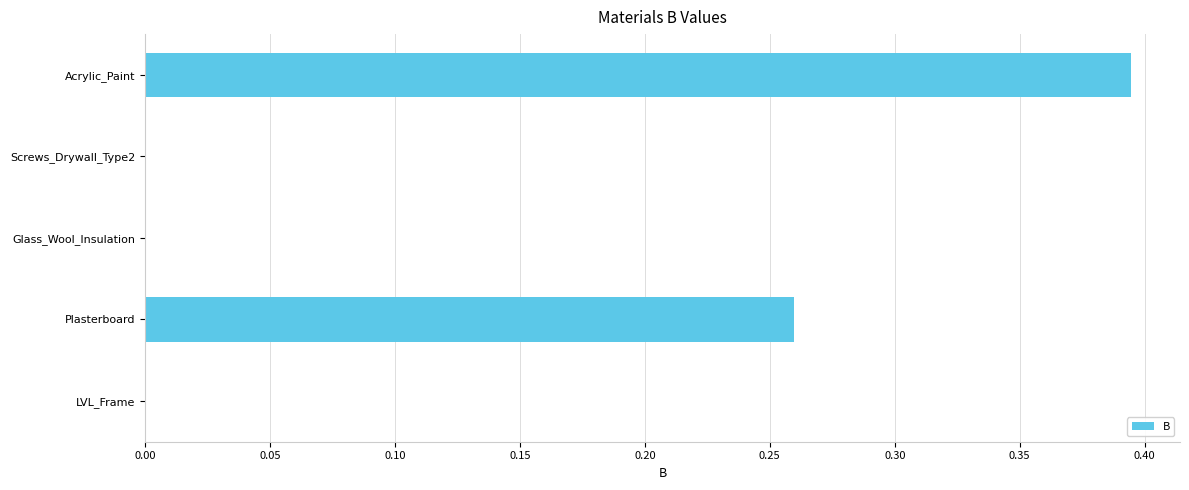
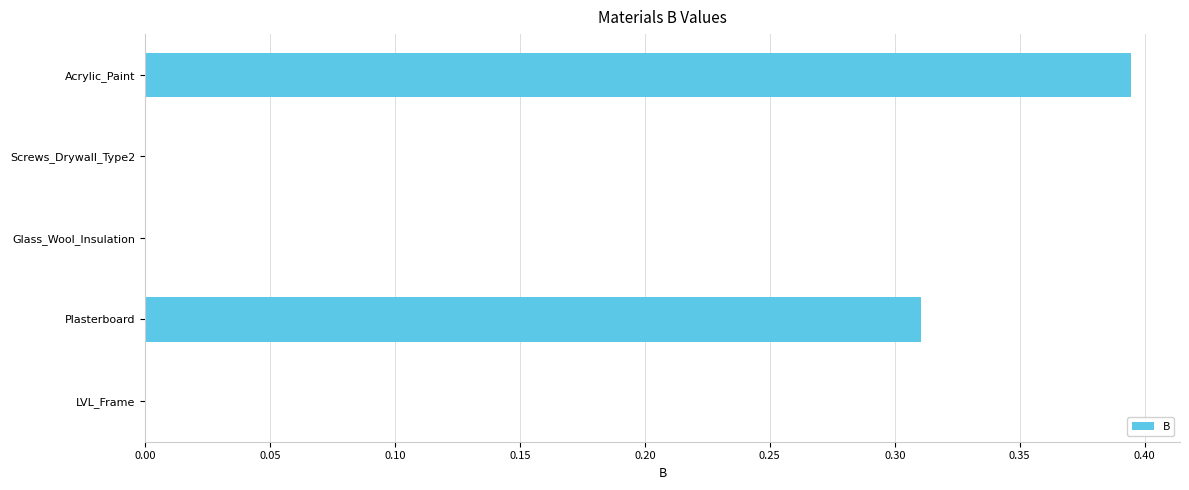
Plasterboard: 0.260 -> 0.310
